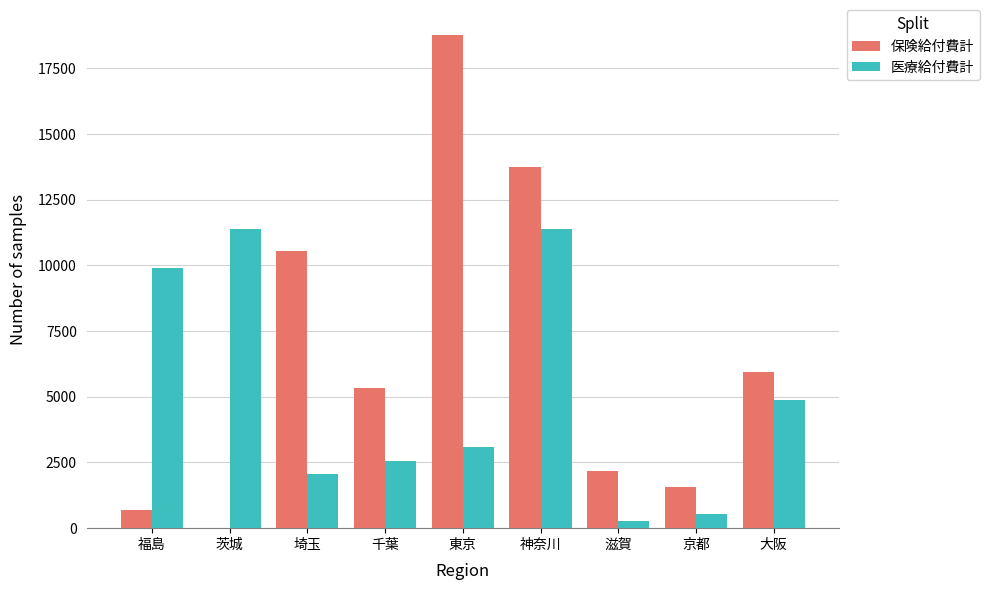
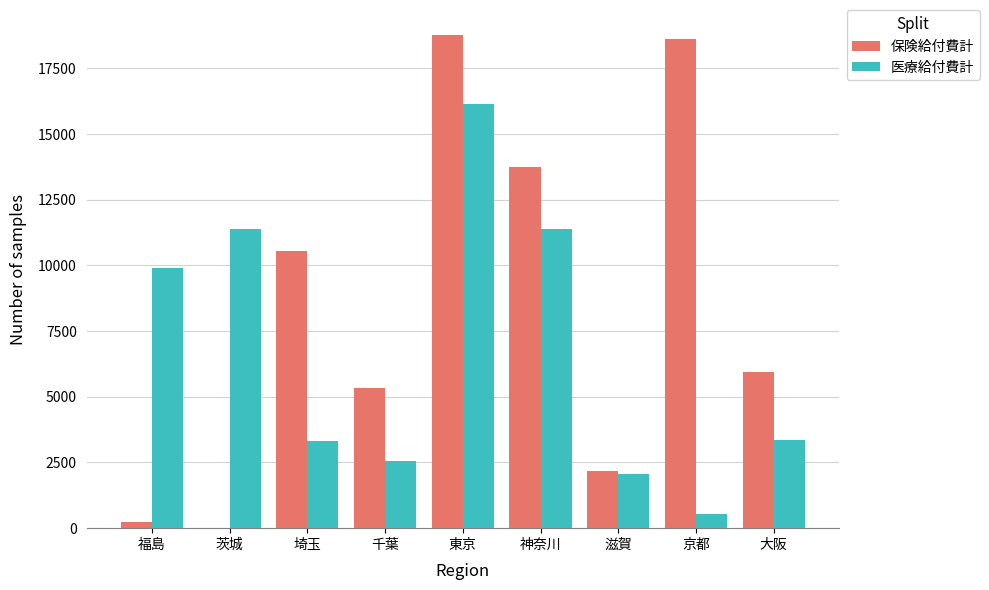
保険給付費計, 福島: 700 -> 200
医療給付費計, 埼玉: 2100 -> 3300
医療給付費計, 東京: 3100 -> 16100
医療給付費計, 滋賀: 300 -> 2100
保険給付費計, 京都: 1600 -> 18600
医療給付費計, 大阪: 4900 -> 3400
